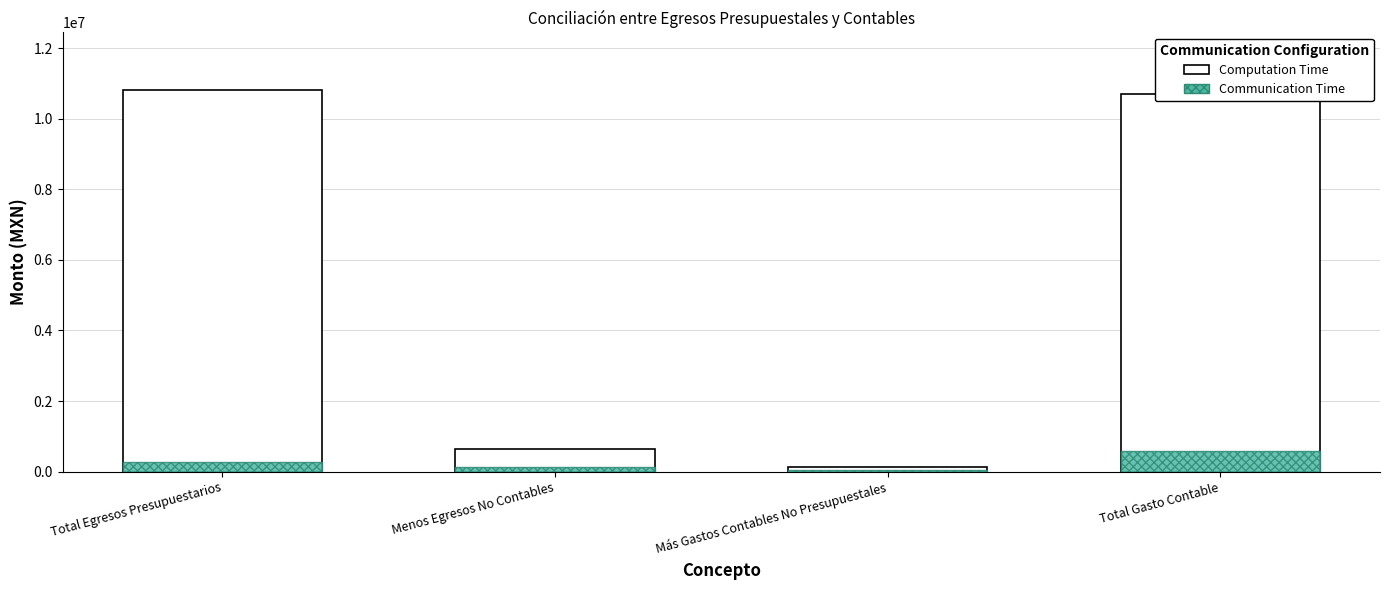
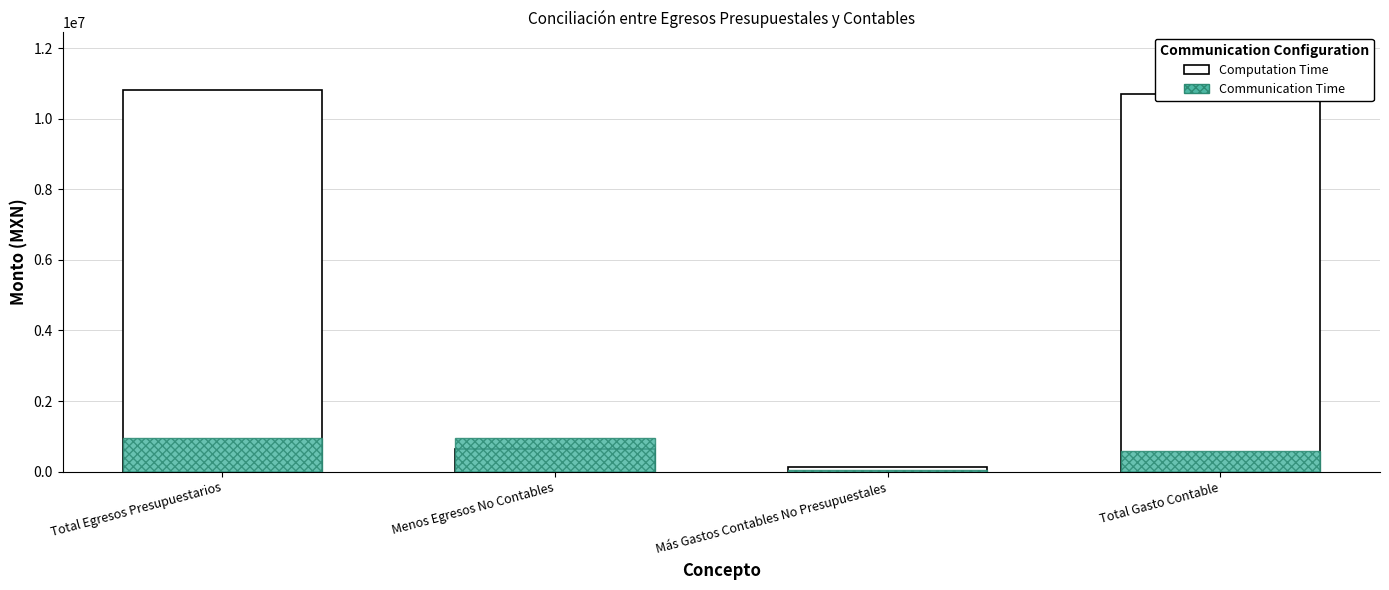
Communication Time, Total Egresos Presupuestarios: 300000 -> 1000000
Communication Time, Menos Egresos No Contables: 100000 -> 1000000
